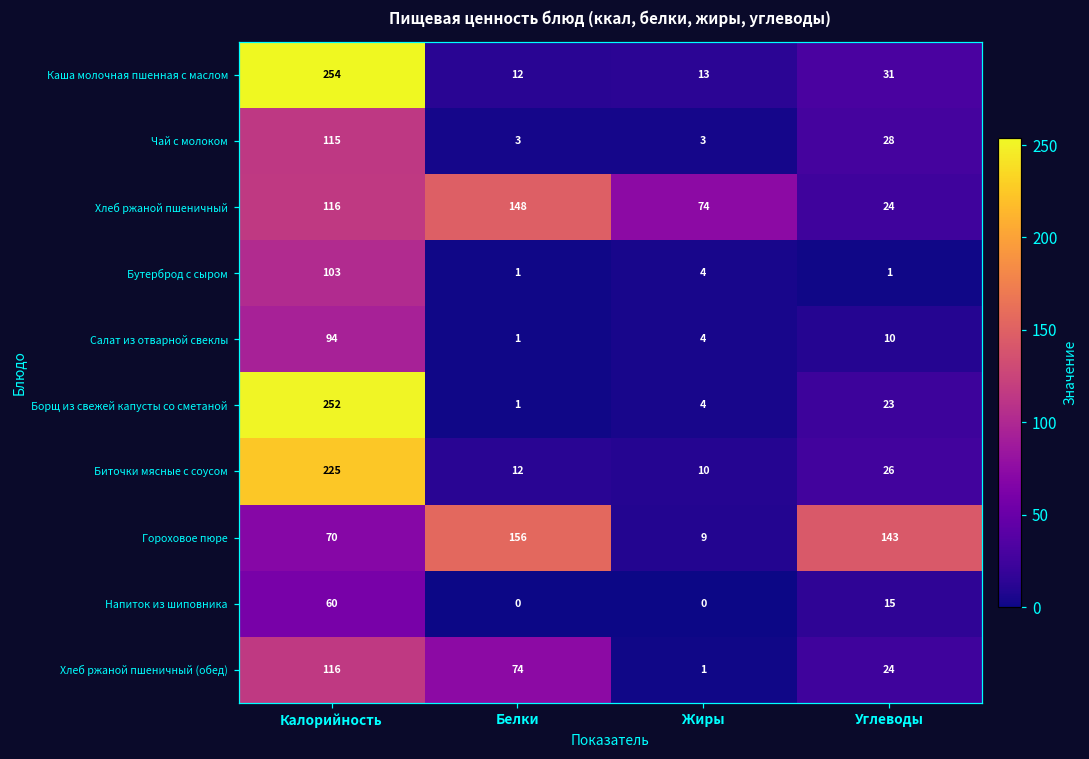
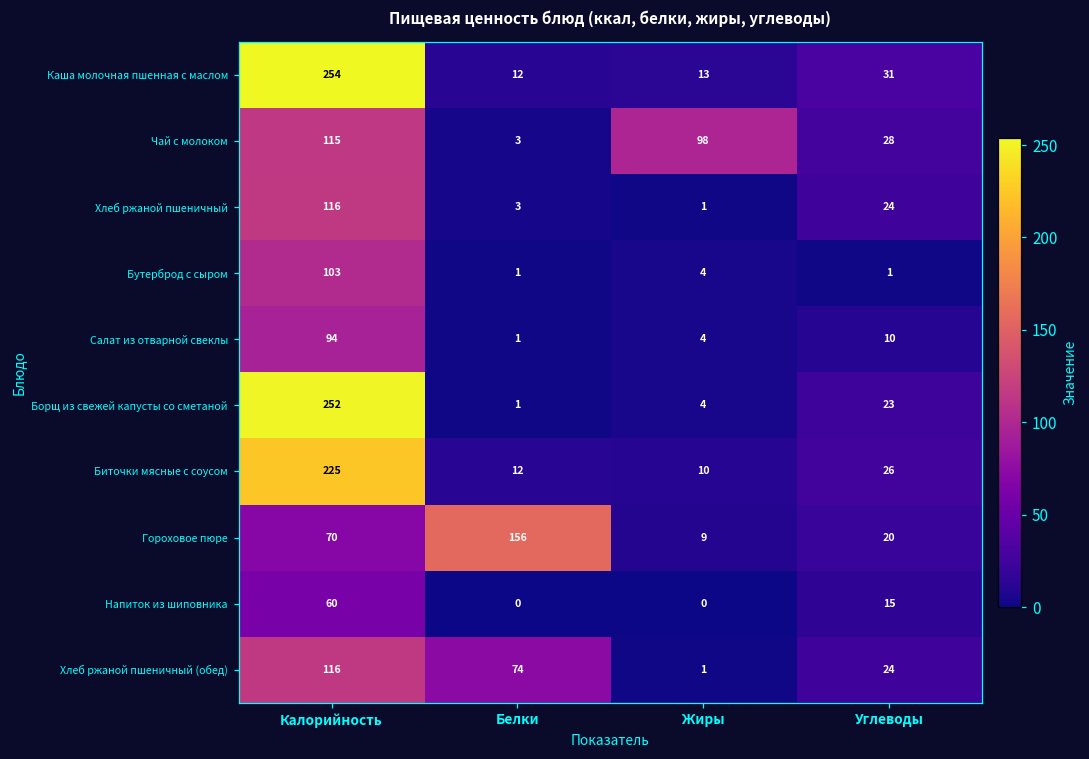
Чай с молоком, Жиры: 3 -> 98
Хлеб ржаной пшеничный, Белки: 148 -> 3
Хлеб ржаной пшеничный, Жиры: 74 -> 1
Гороховое пюре, Углеводы: 143 -> 20
